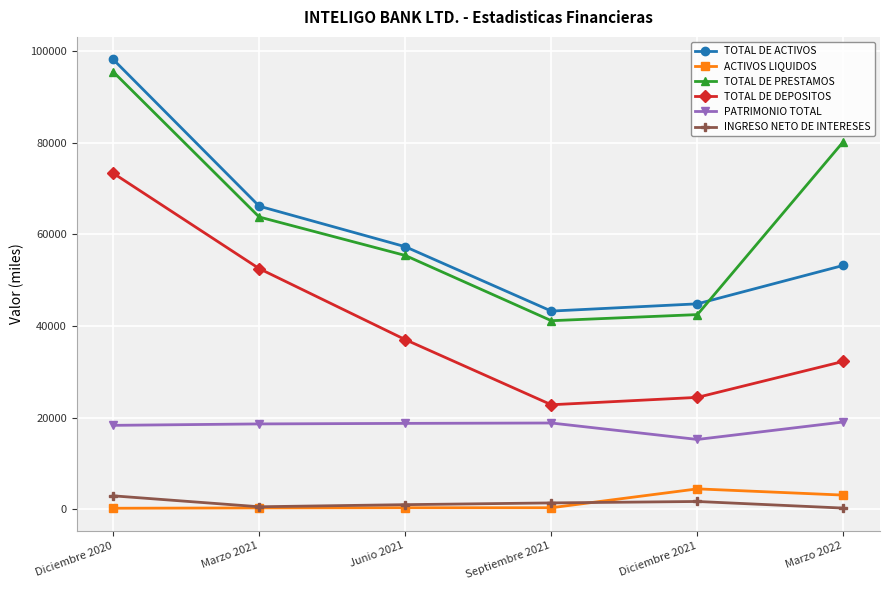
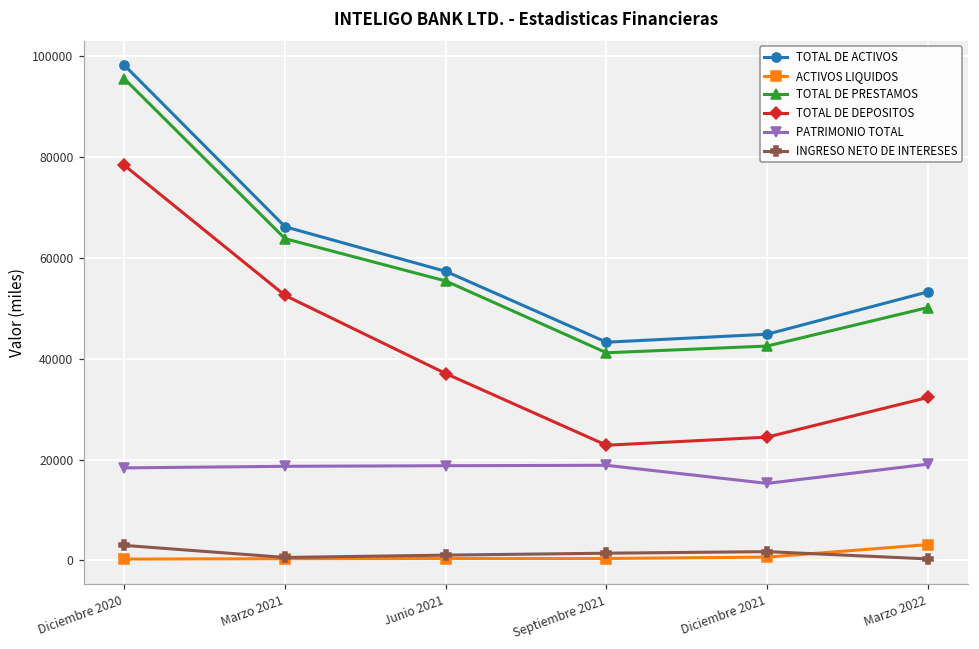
TOTAL DE DEPOSITOS, Diciembre 2020: 73000 -> 78000
ACTIVOS LIQUIDOS, Diciembre 2021: 4000 -> 1000
TOTAL DE PRESTAMOS, Marzo 2022: 80000 -> 50000
